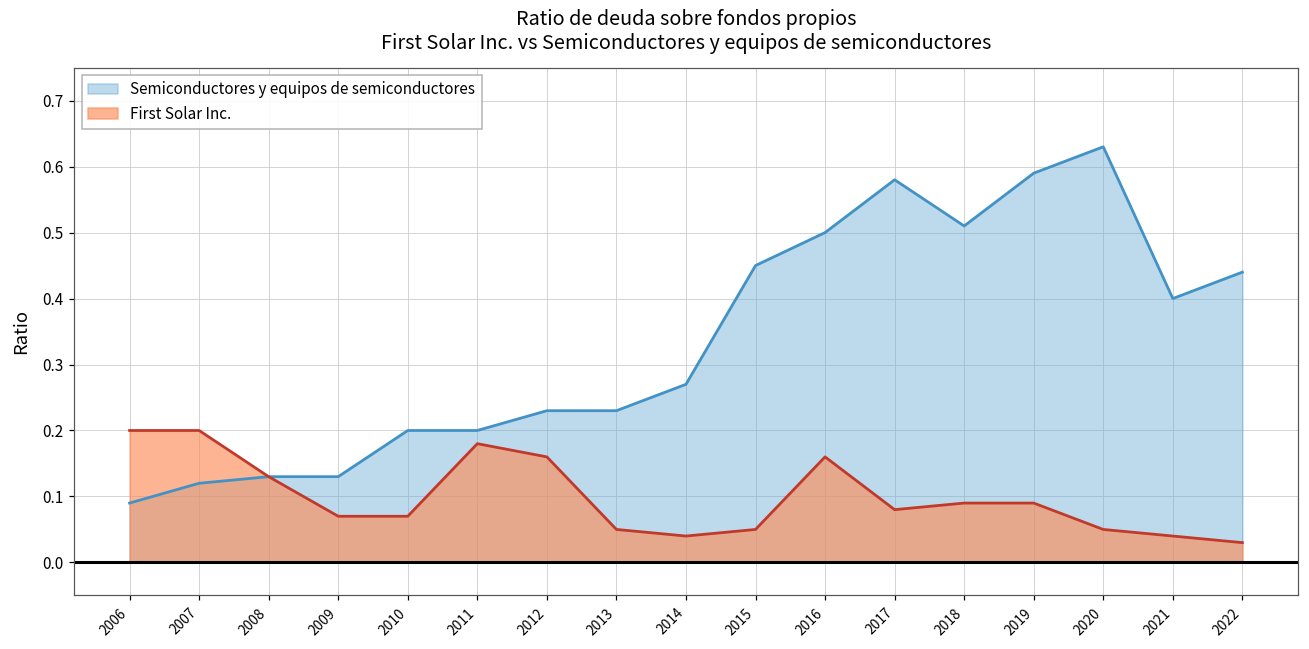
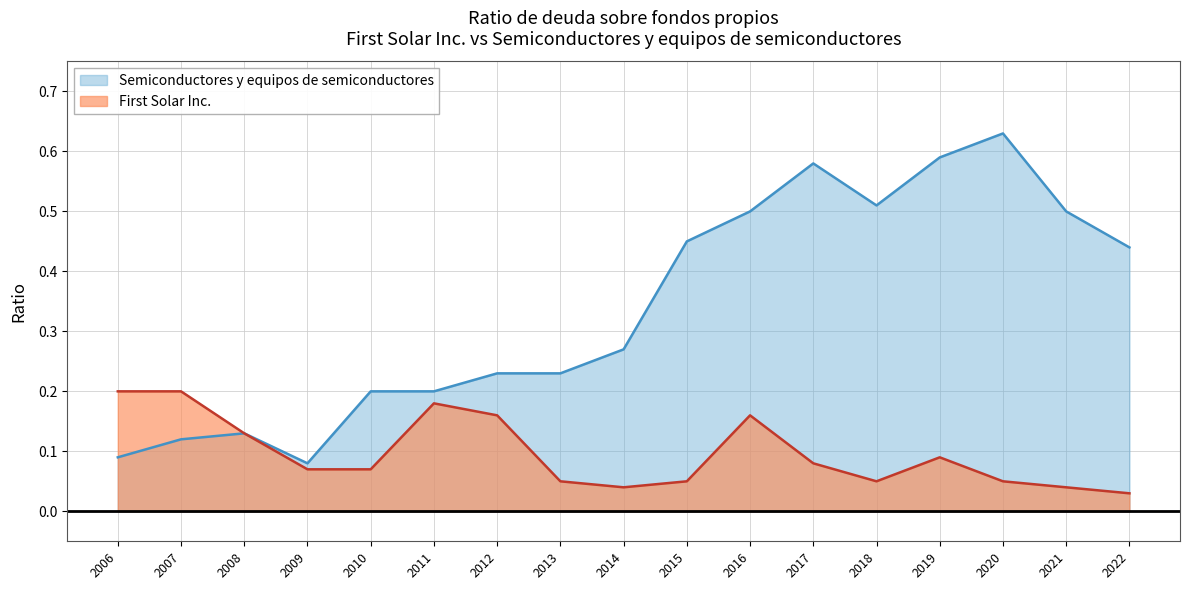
Semiconductores y equipos de semiconductores, 2009: 0.13 -> 0.08
First Solar Inc., 2018: 0.09 -> 0.05
Semiconductores y equipos de semiconductores, 2021: 0.4 -> 0.5
